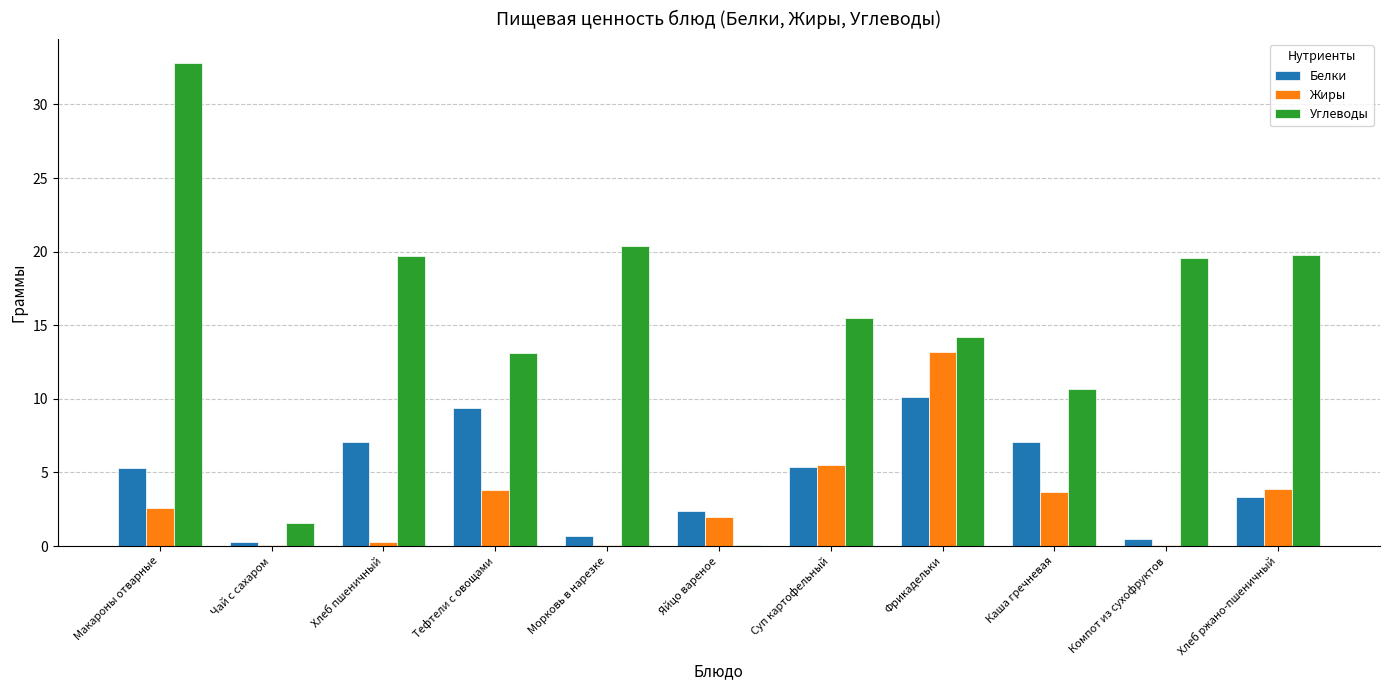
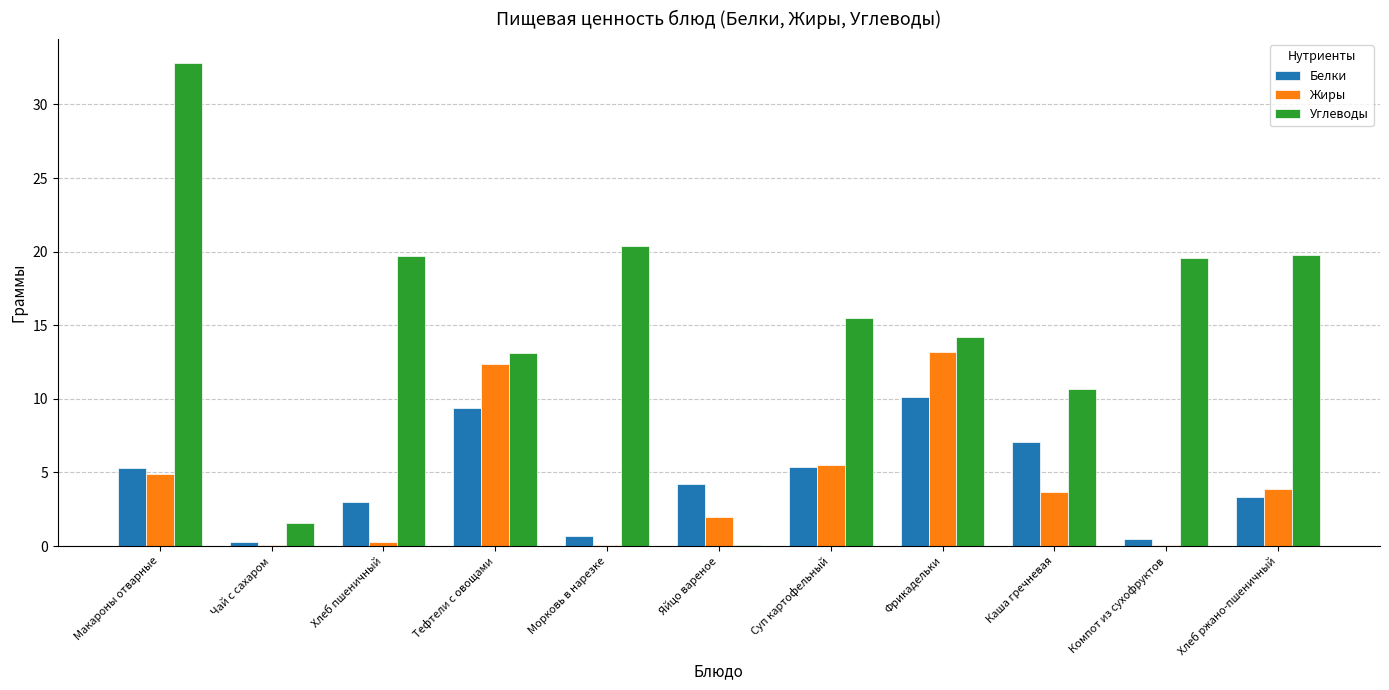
Жиры, Макароны отварные: 2.6 -> 4.9
Белки, Хлеб пшеничный: 7.1 -> 3.0
Жиры, Тефтели с овощами: 3.8 -> 12.4
Белки, Яйцо вареное: 2.4 -> 4.2
